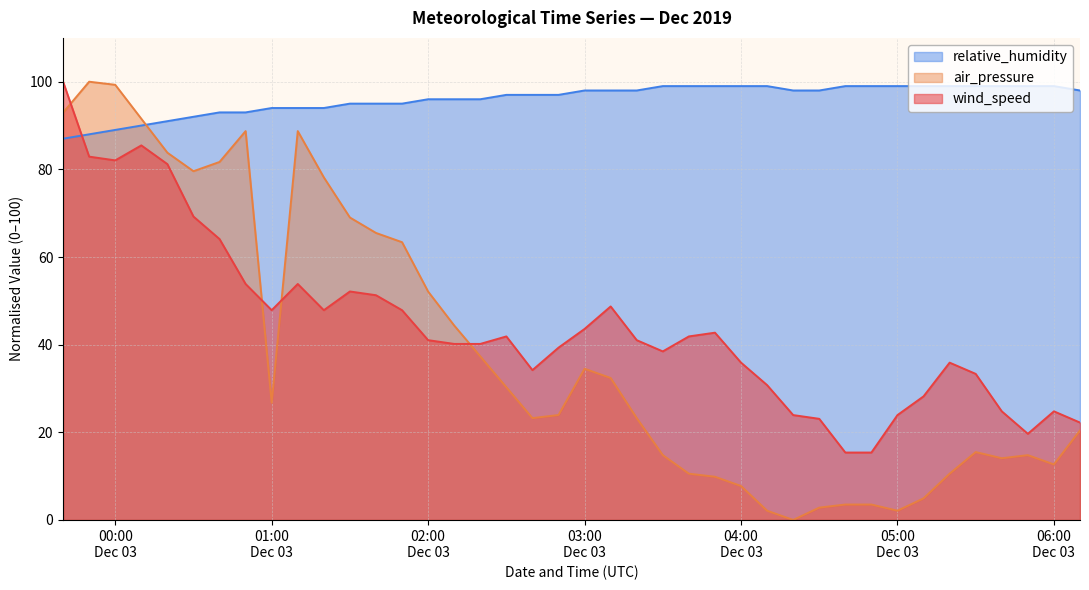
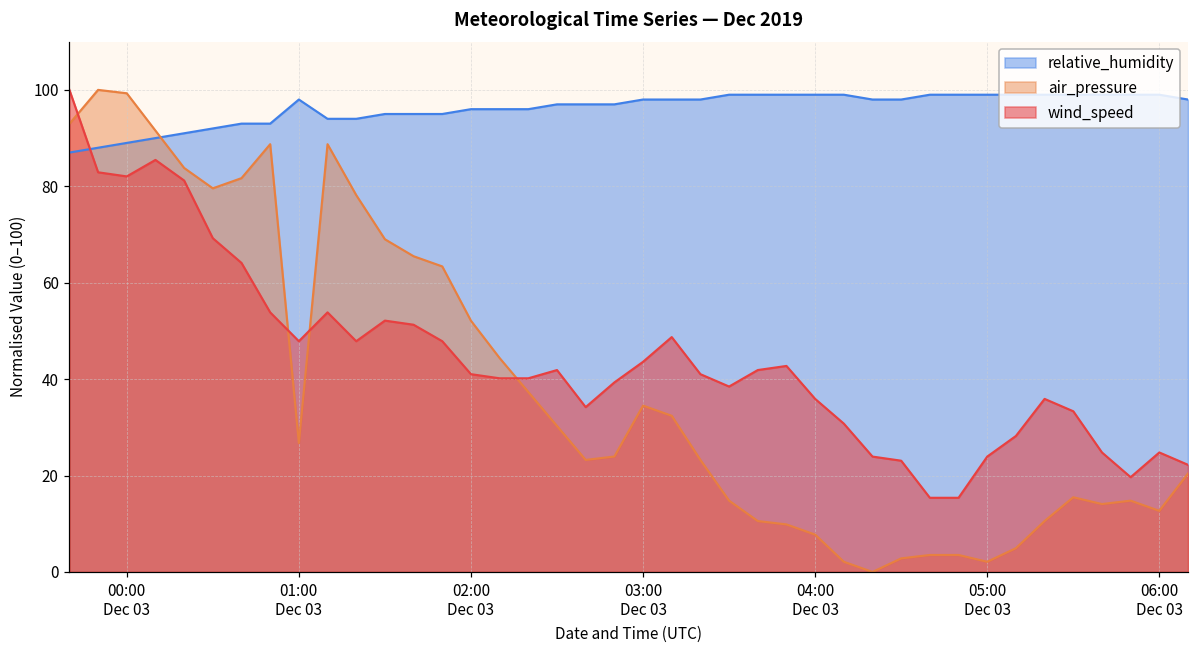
relative_humidity, 01:00 Dec 03: 94 -> 98
